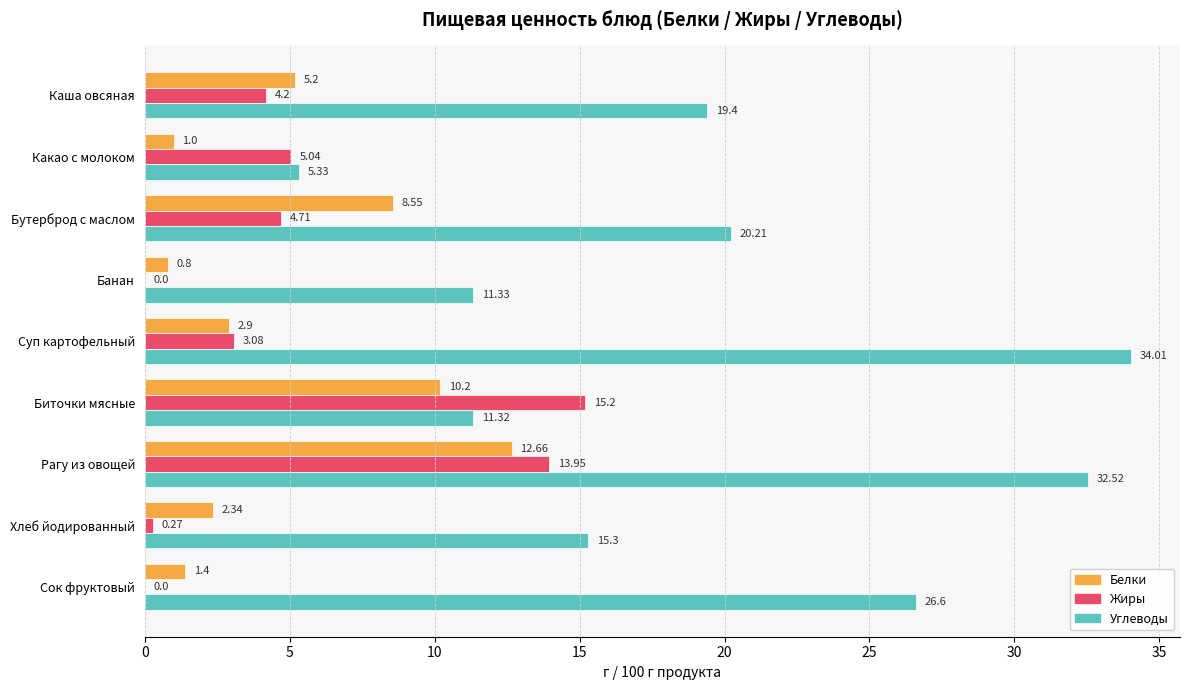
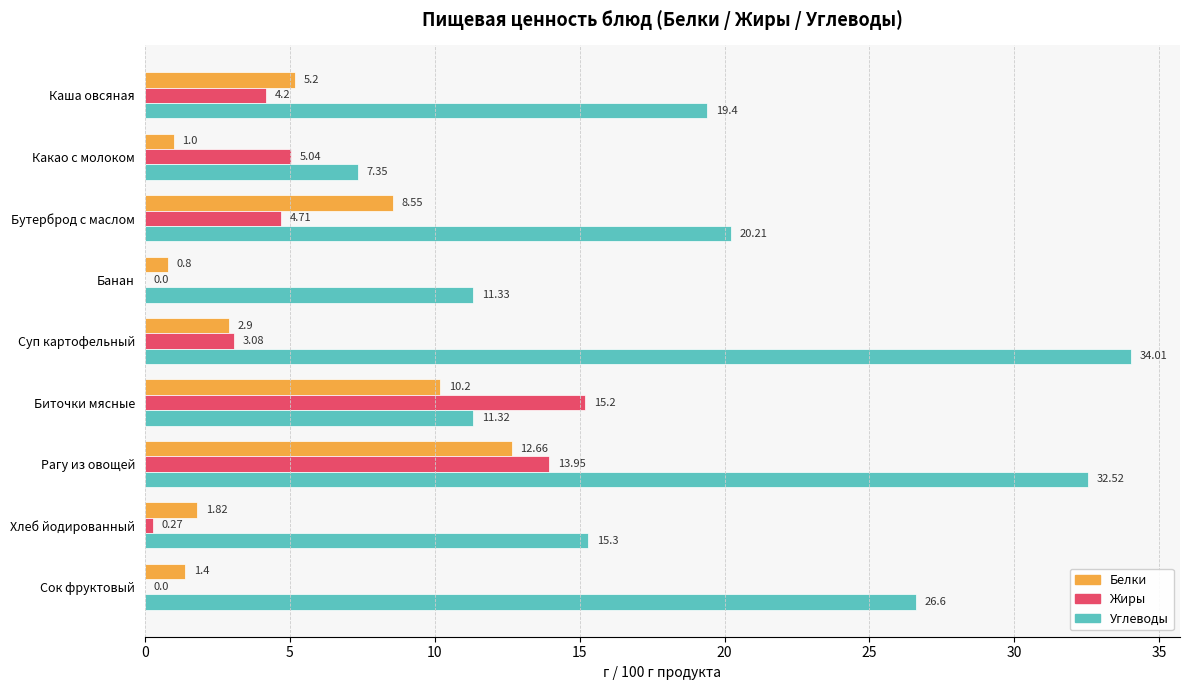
Углеводы, Какао с молоком: 5.33 -> 7.35
Белки, Хлеб йодированный: 2.34 -> 1.82
